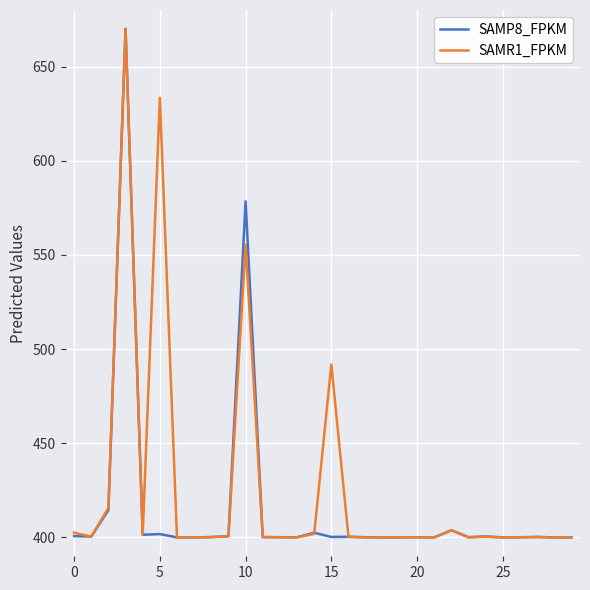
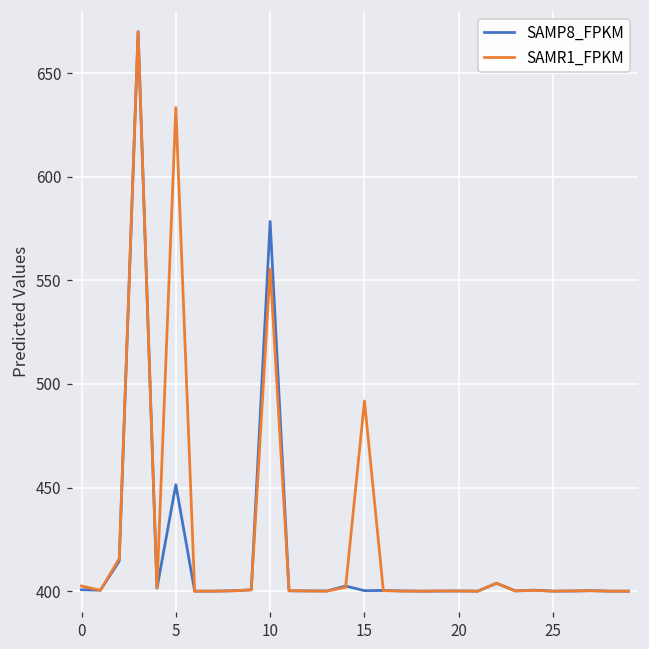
SAMP8_FPKM, 5: 402 -> 451
